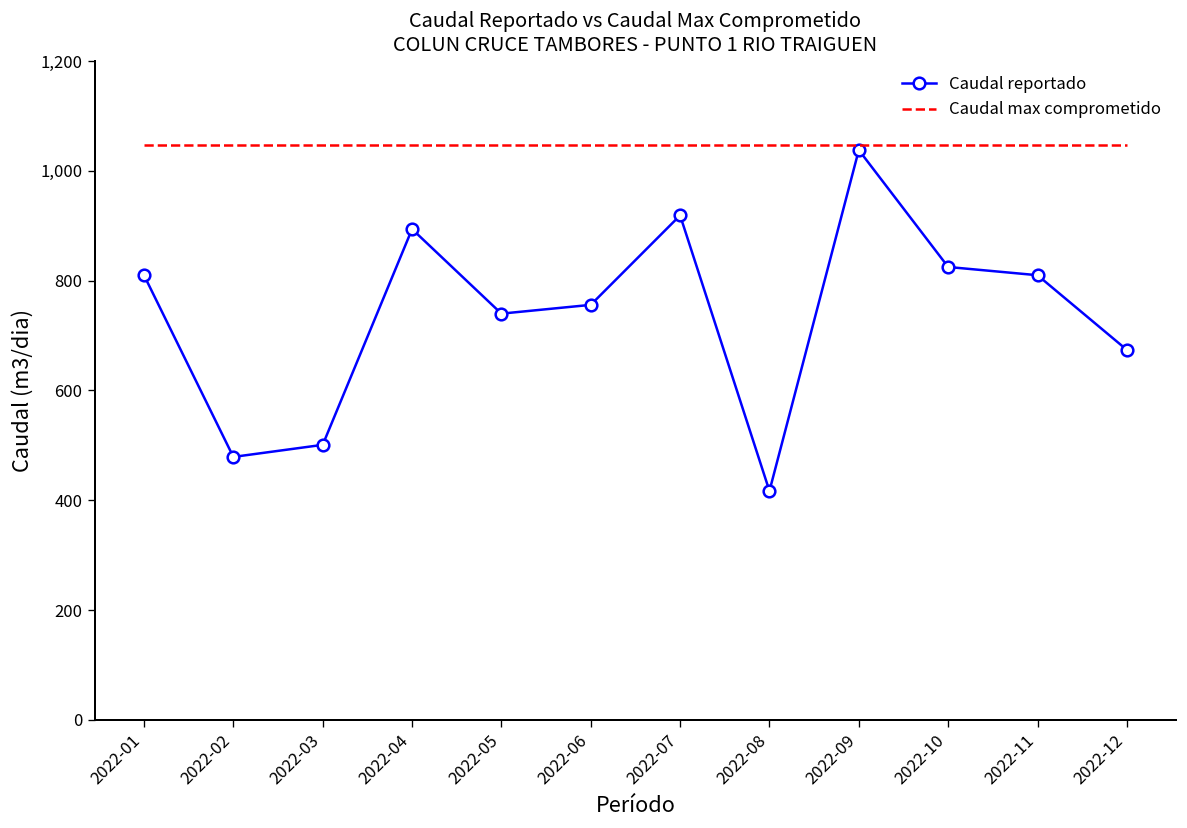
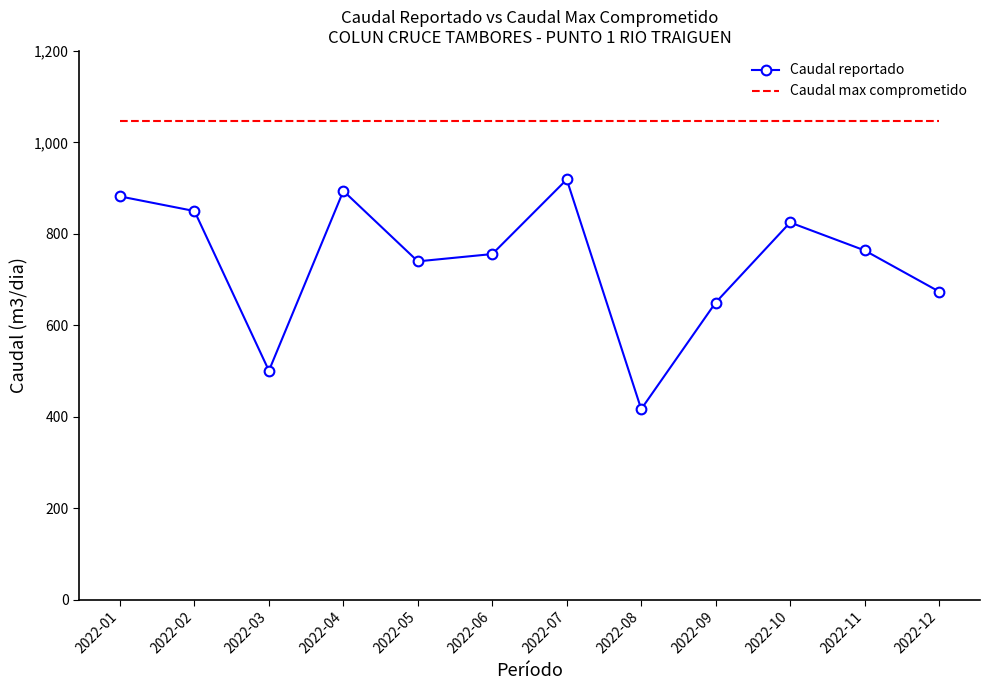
Caudal reportado, 2022-01: 810 -> 880
Caudal reportado, 2022-02: 480 -> 850
Caudal reportado, 2022-09: 1,040 -> 650
Caudal reportado, 2022-11: 810 -> 760
